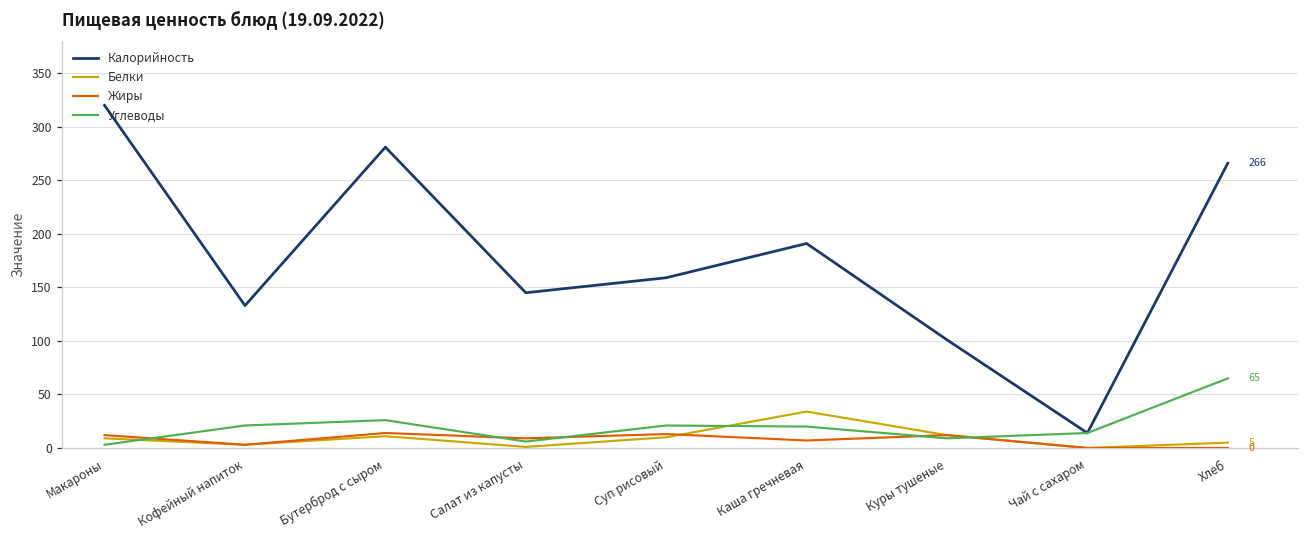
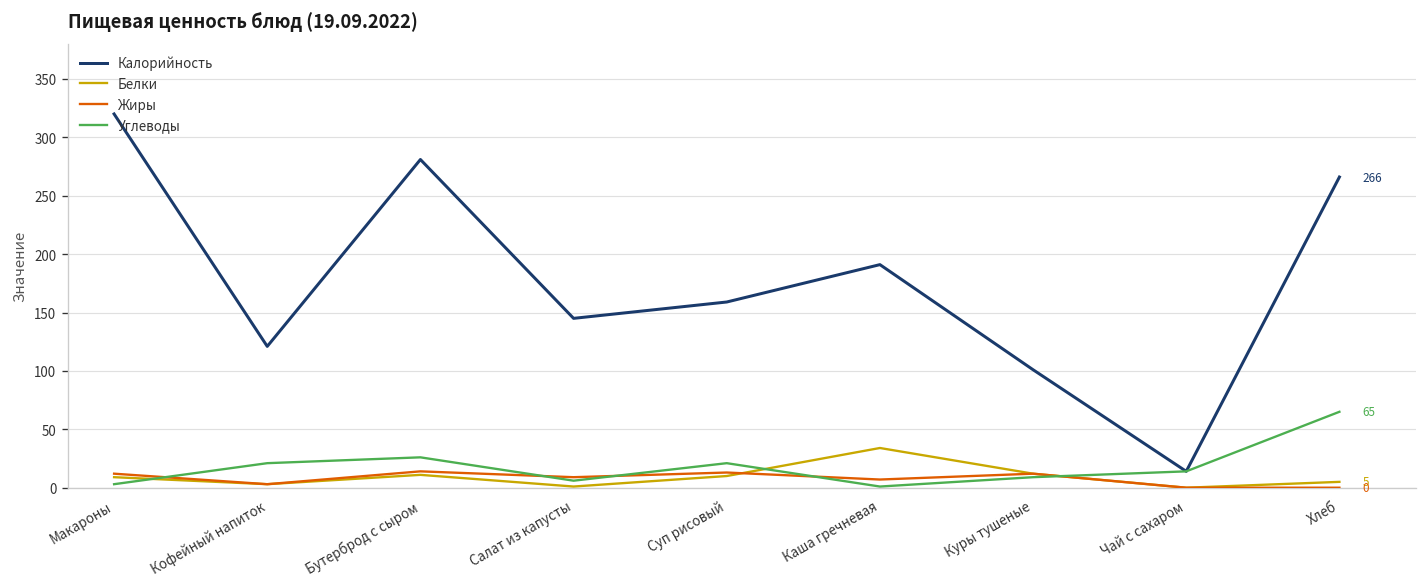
Калорийность, Кофейный напиток: 130 -> 120
Углеводы, Каша гречневая: 20 -> 0
